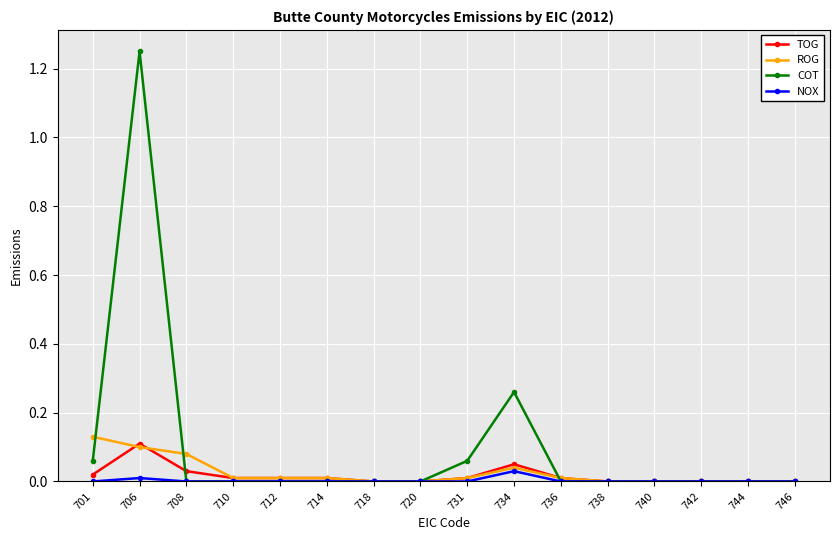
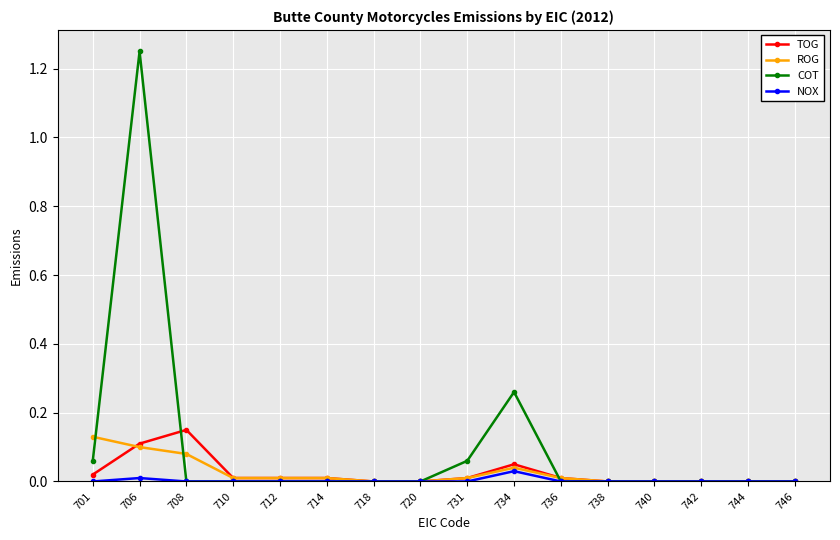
TOG, 708: 0.03 -> 0.15
